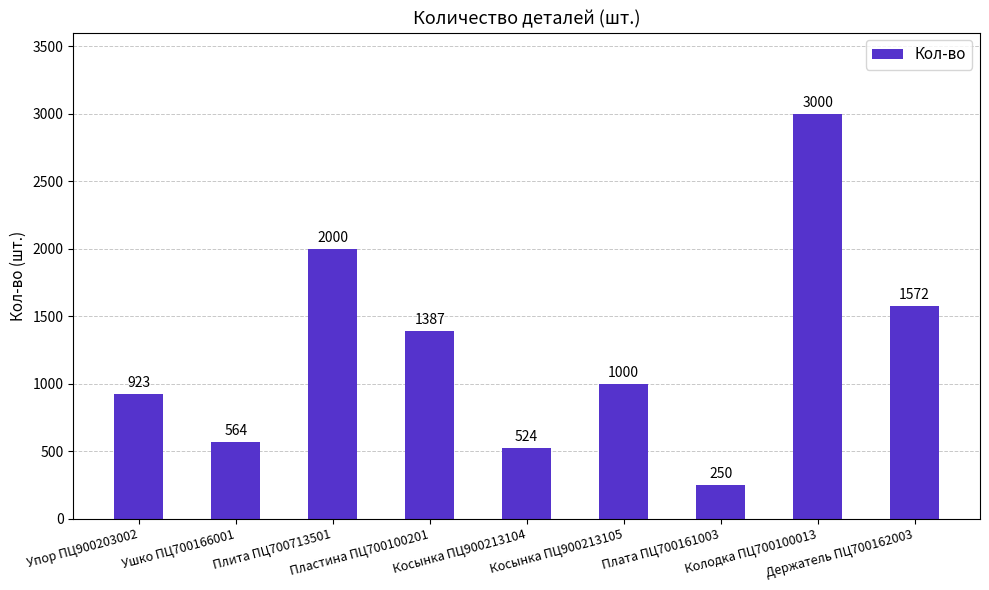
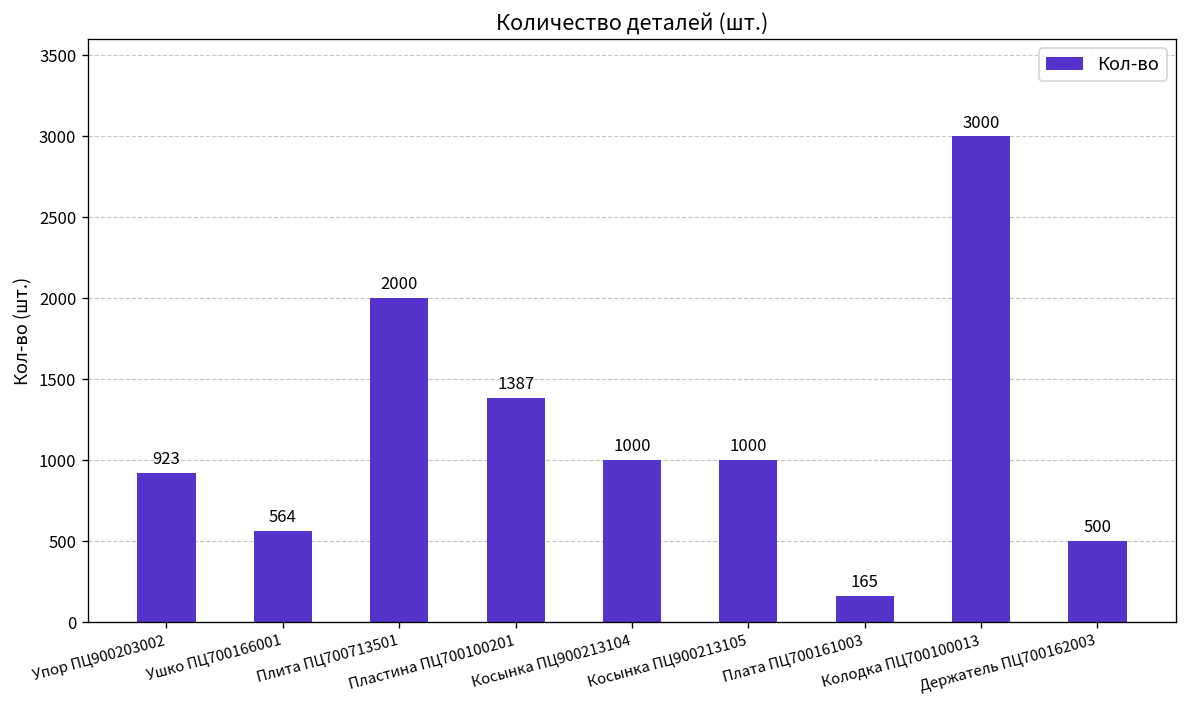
Косынка ПЦ900213104: 524 -> 1000
Плата ПЦ700161003: 250 -> 165
Держатель ПЦ700162003: 1572 -> 500
